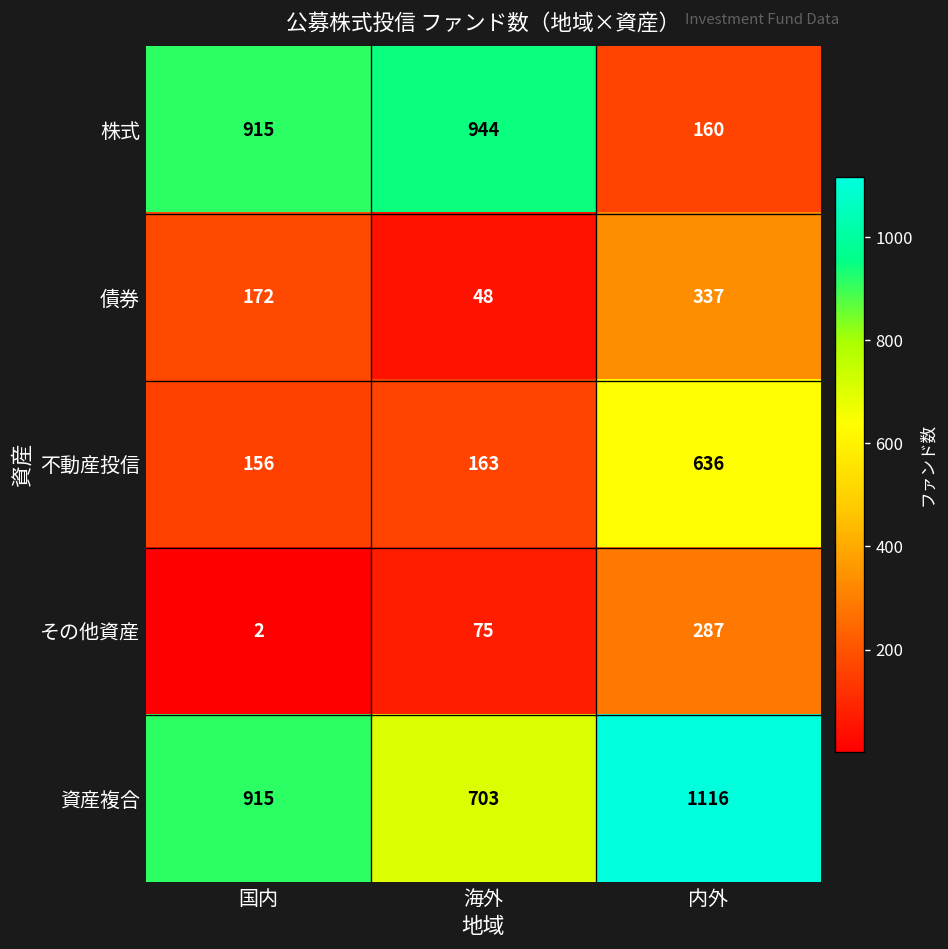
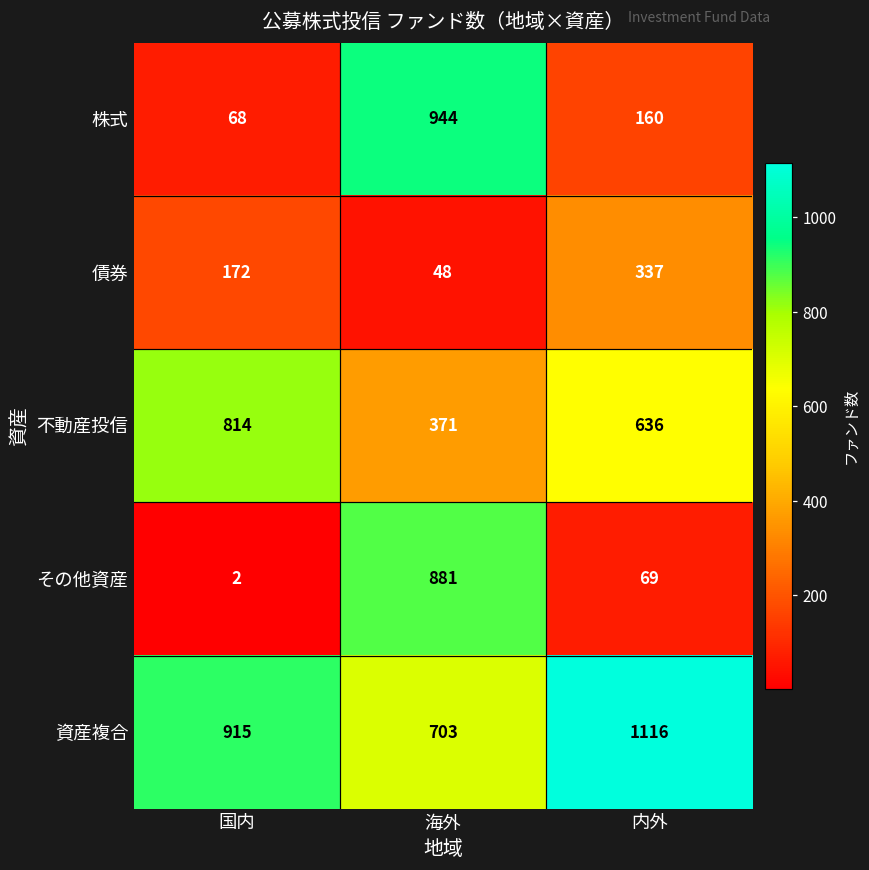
株式, 国内: 915 -> 68
不動産投信, 国内: 156 -> 814
不動産投信, 海外: 163 -> 371
その他資産, 海外: 75 -> 881
その他資産, 内外: 287 -> 69
